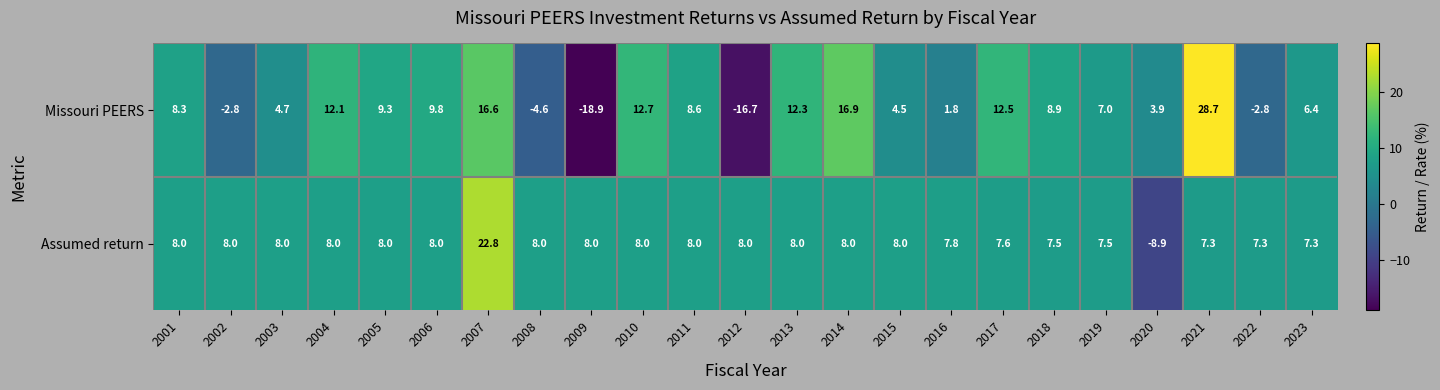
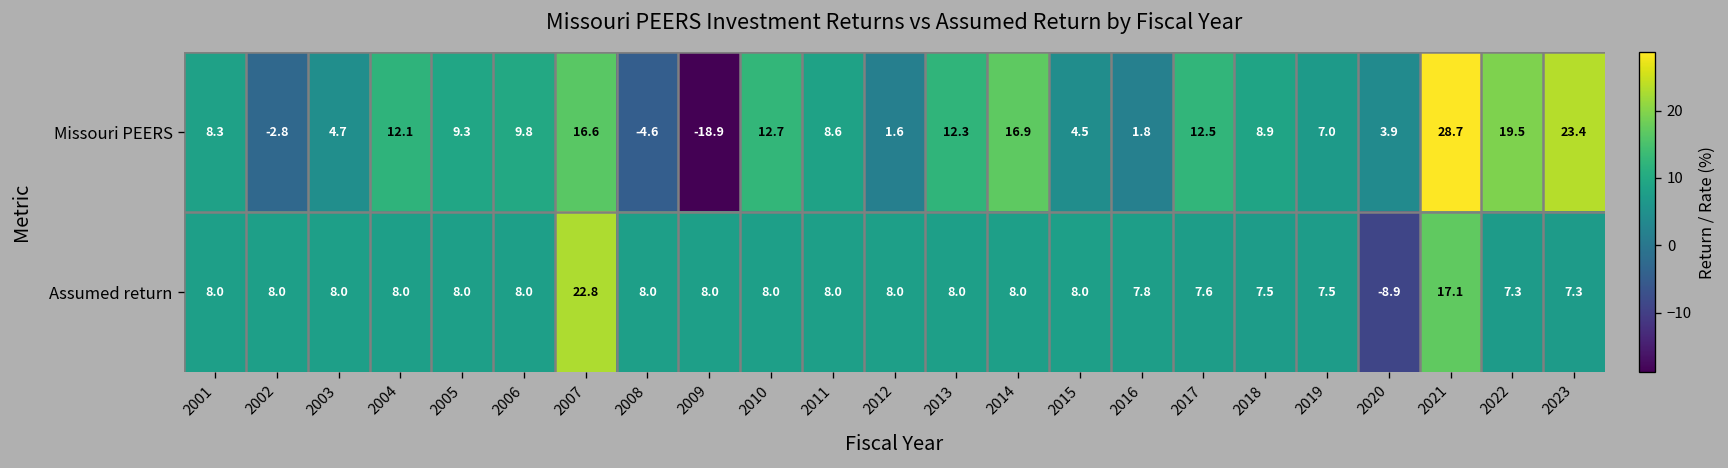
Missouri PEERS, 2012: -16.7 -> 1.6
Missouri PEERS, 2022: -2.8 -> 19.5
Missouri PEERS, 2023: 6.4 -> 23.4
Assumed return, 2021: 7.3 -> 17.1
